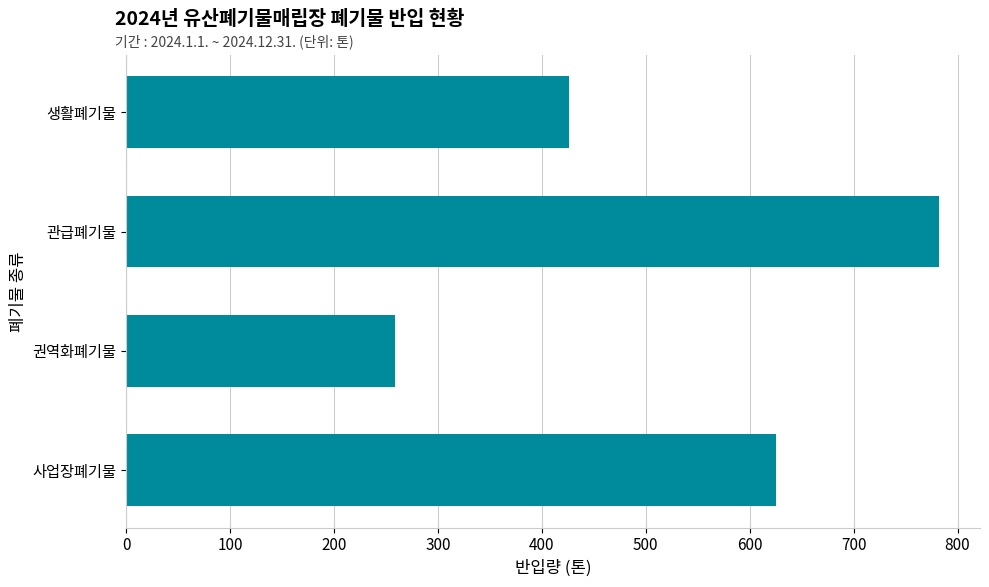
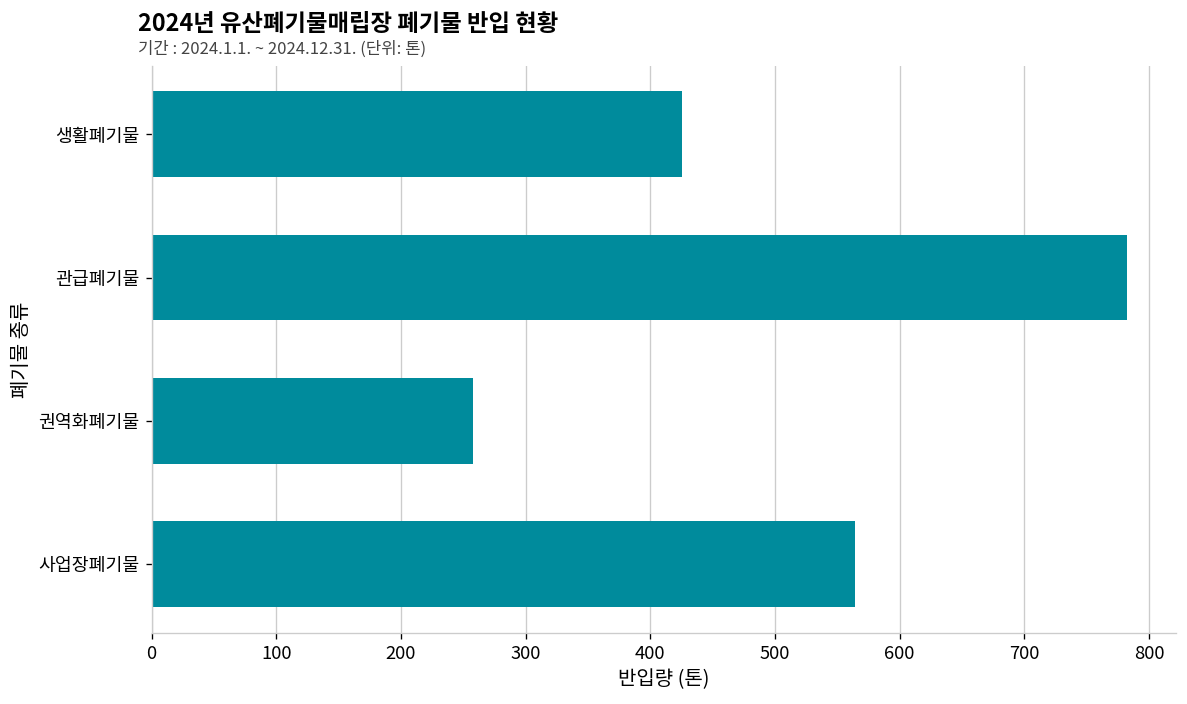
사업장폐기물: 626 -> 564
